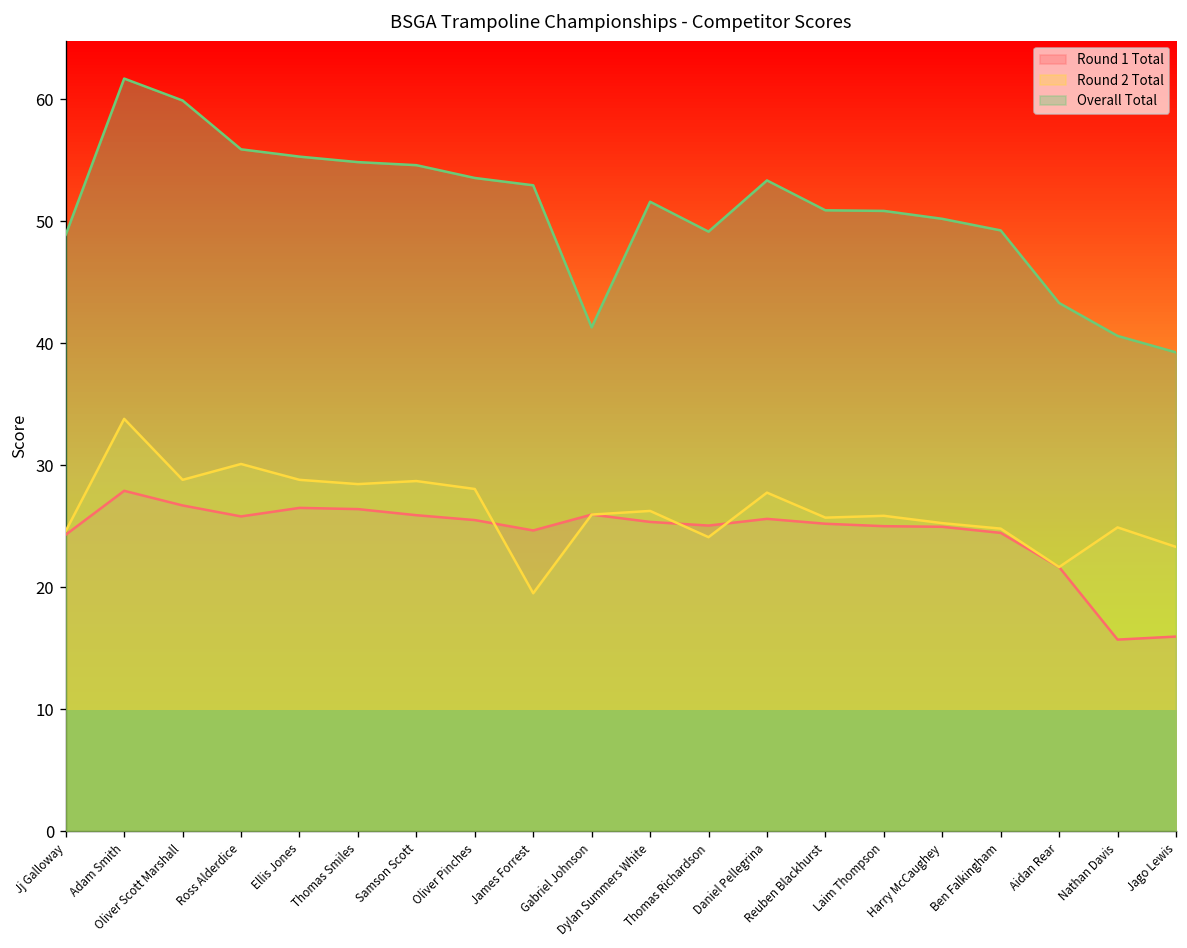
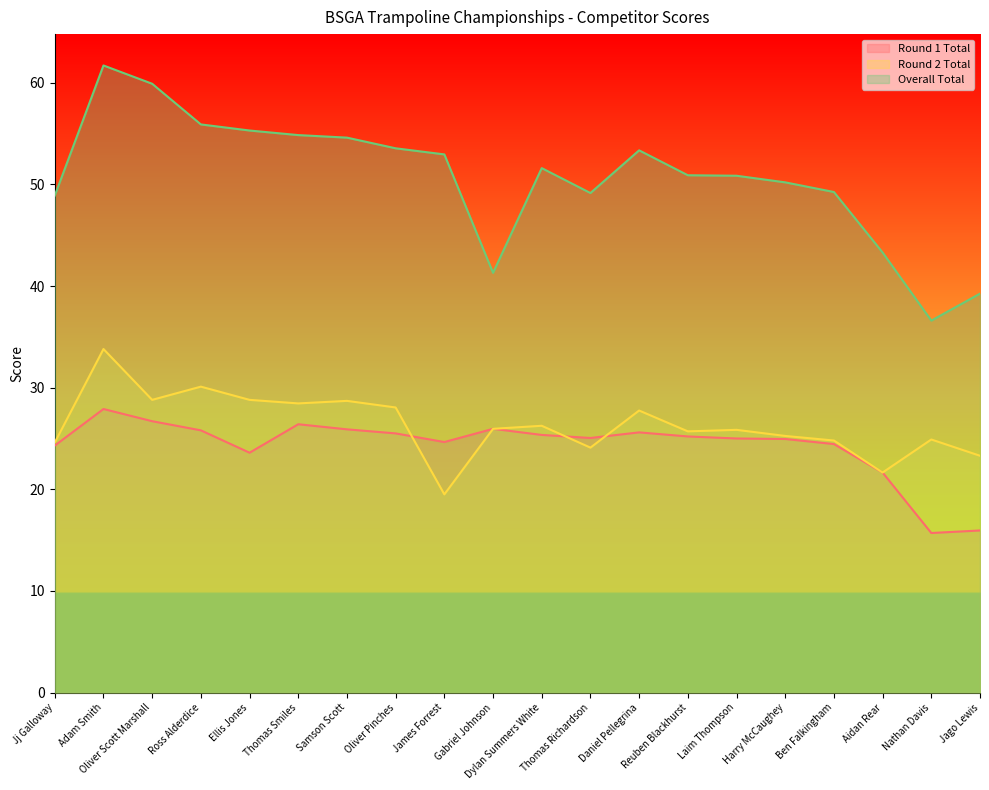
Round 1 Total, Ellis Jones: 26.5 -> 23.6
Overall Total, Nathan Davis: 40.6 -> 36.6
